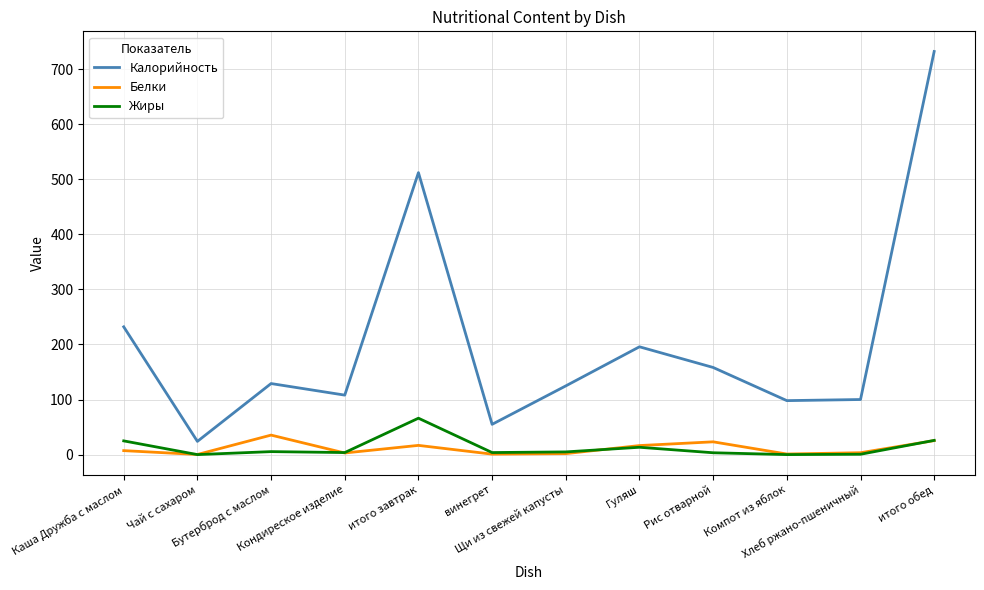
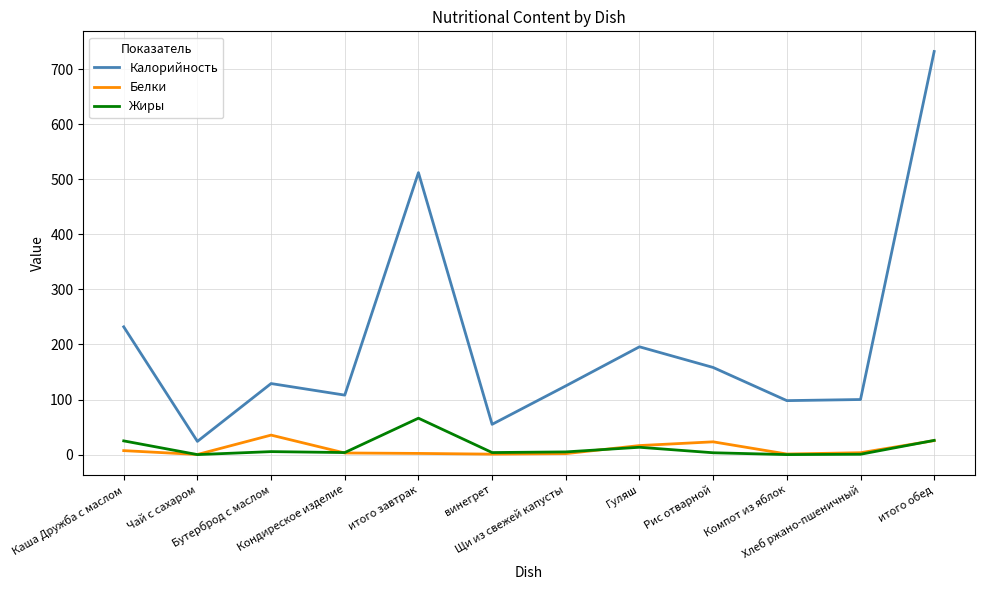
Белки, итого завтрак: 20 -> 0
